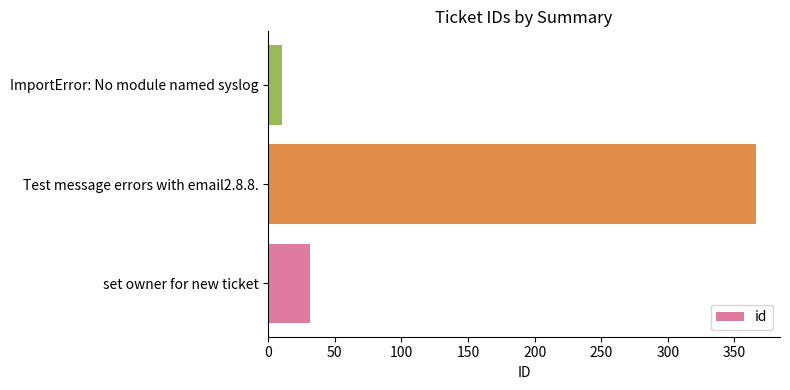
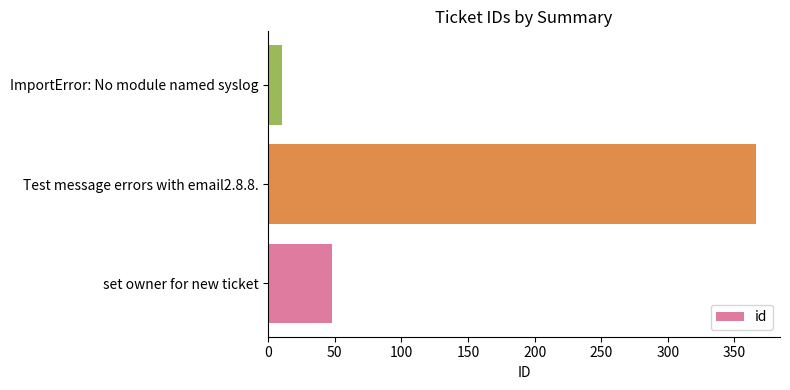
set owner for new ticket: 31 -> 48
